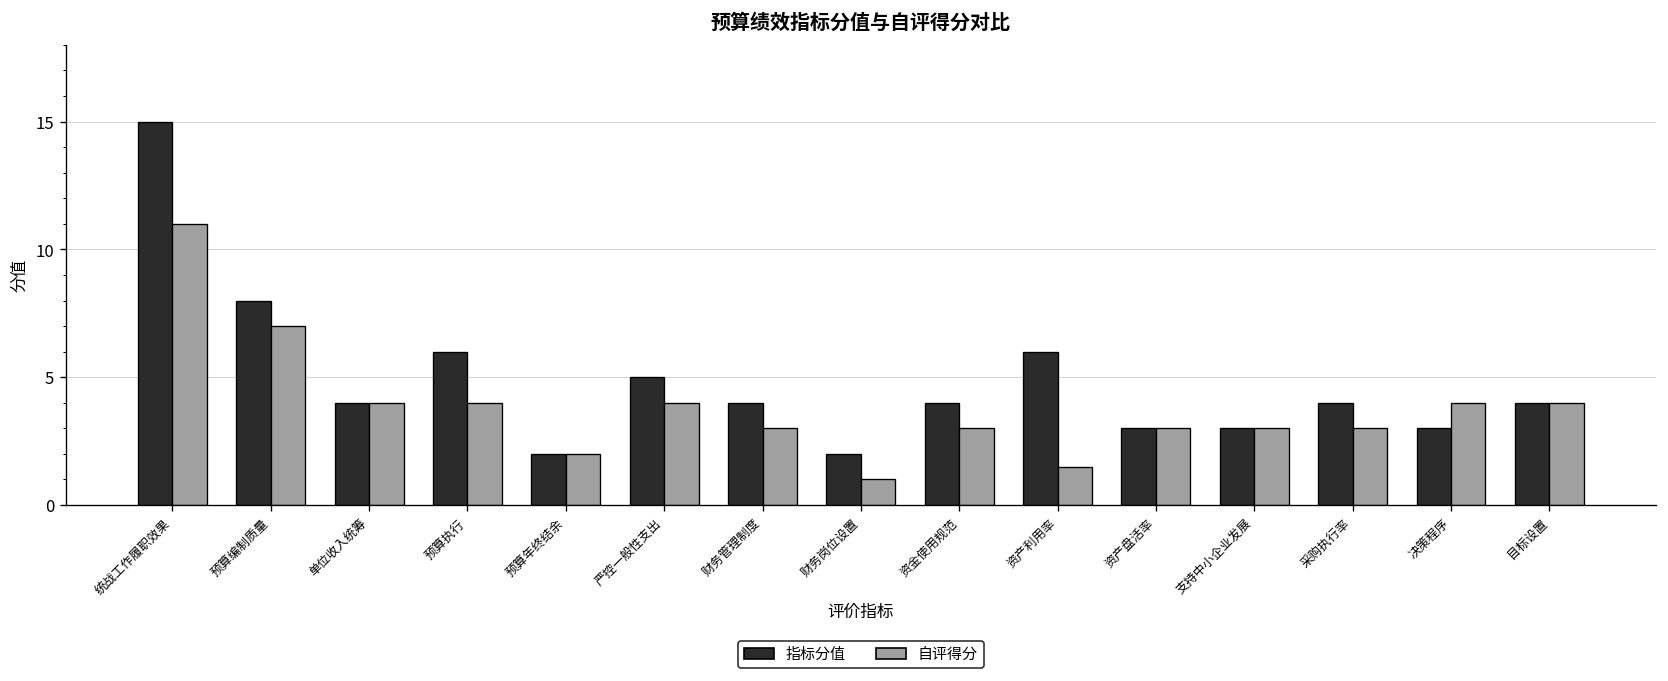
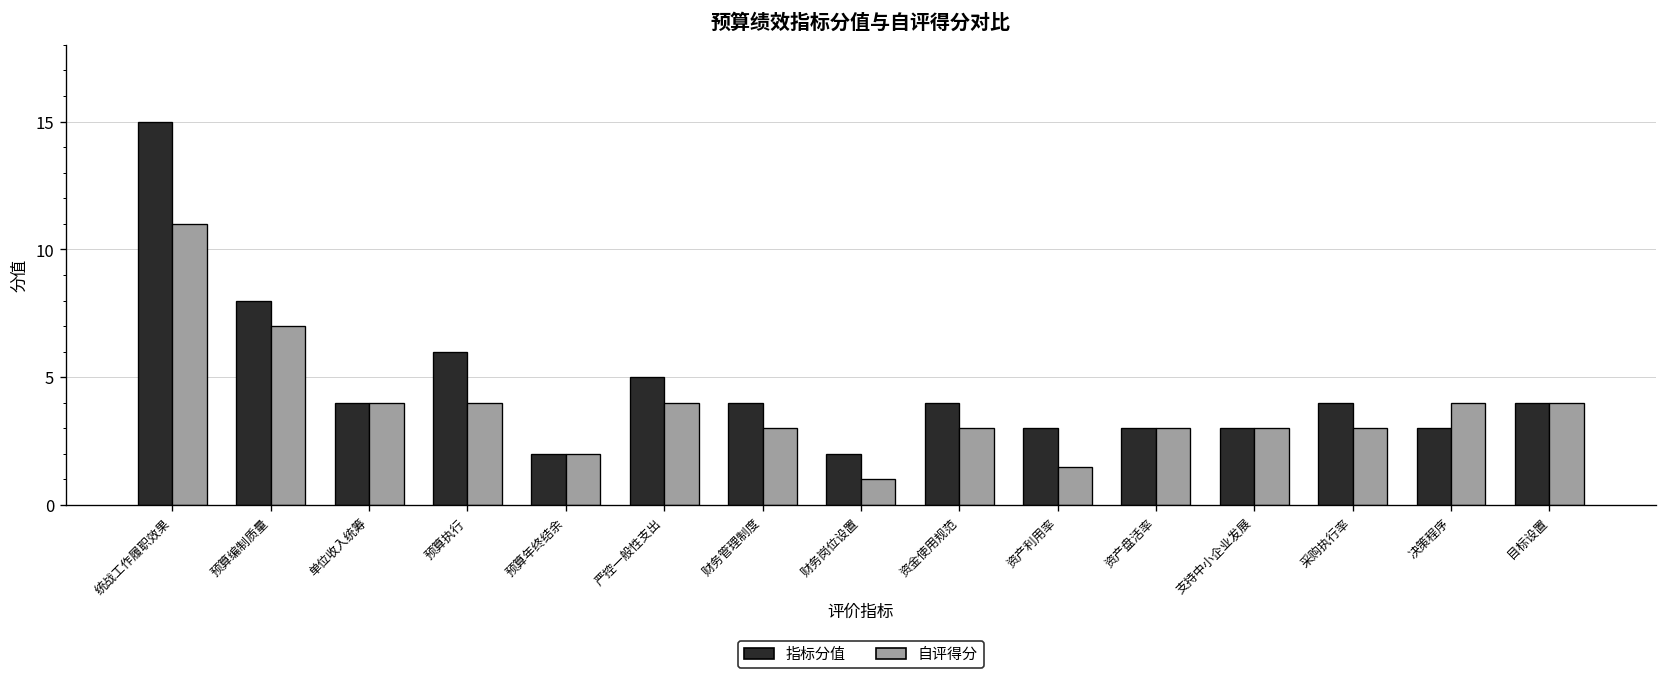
指标分值, 资产利用率: 6 -> 3
